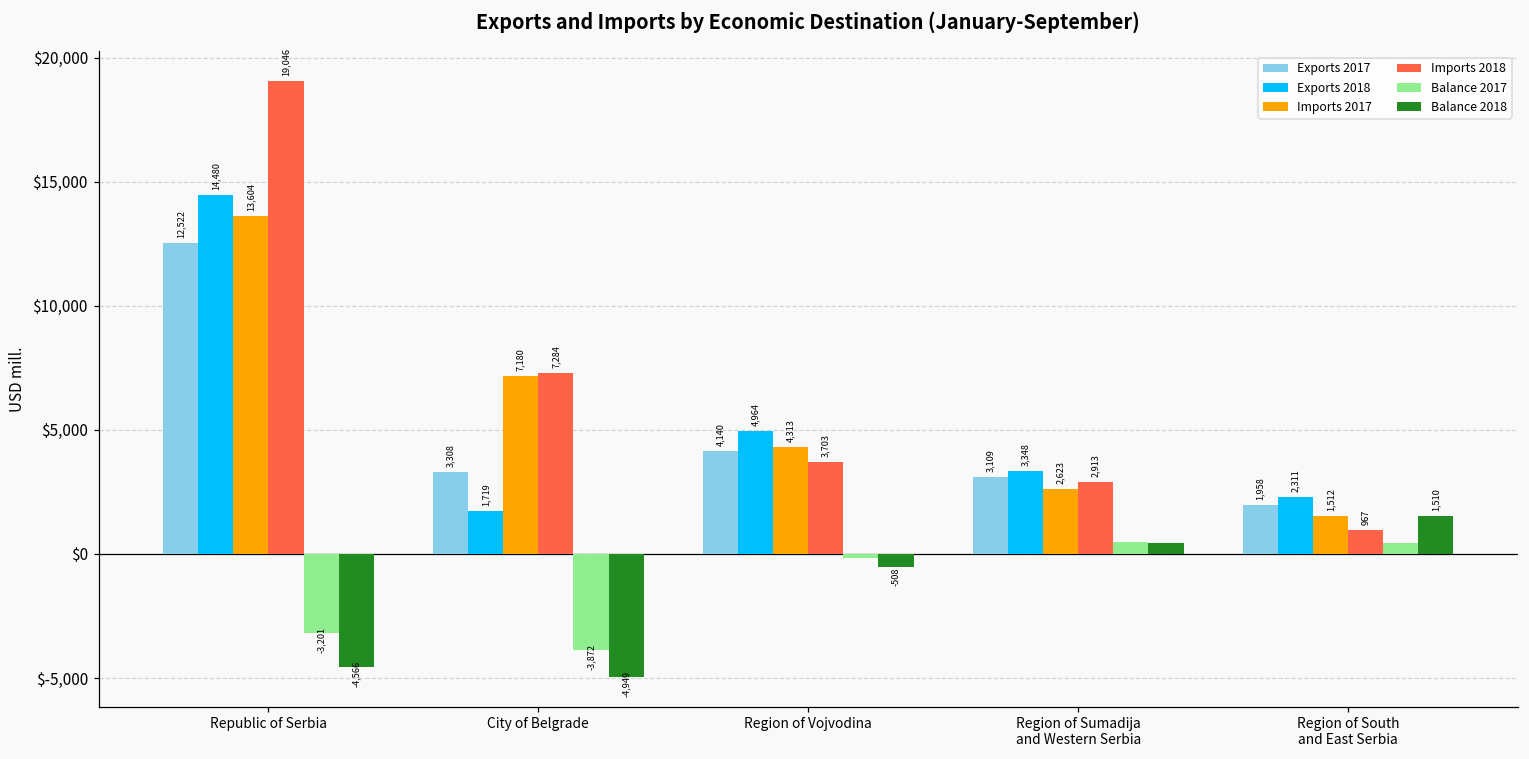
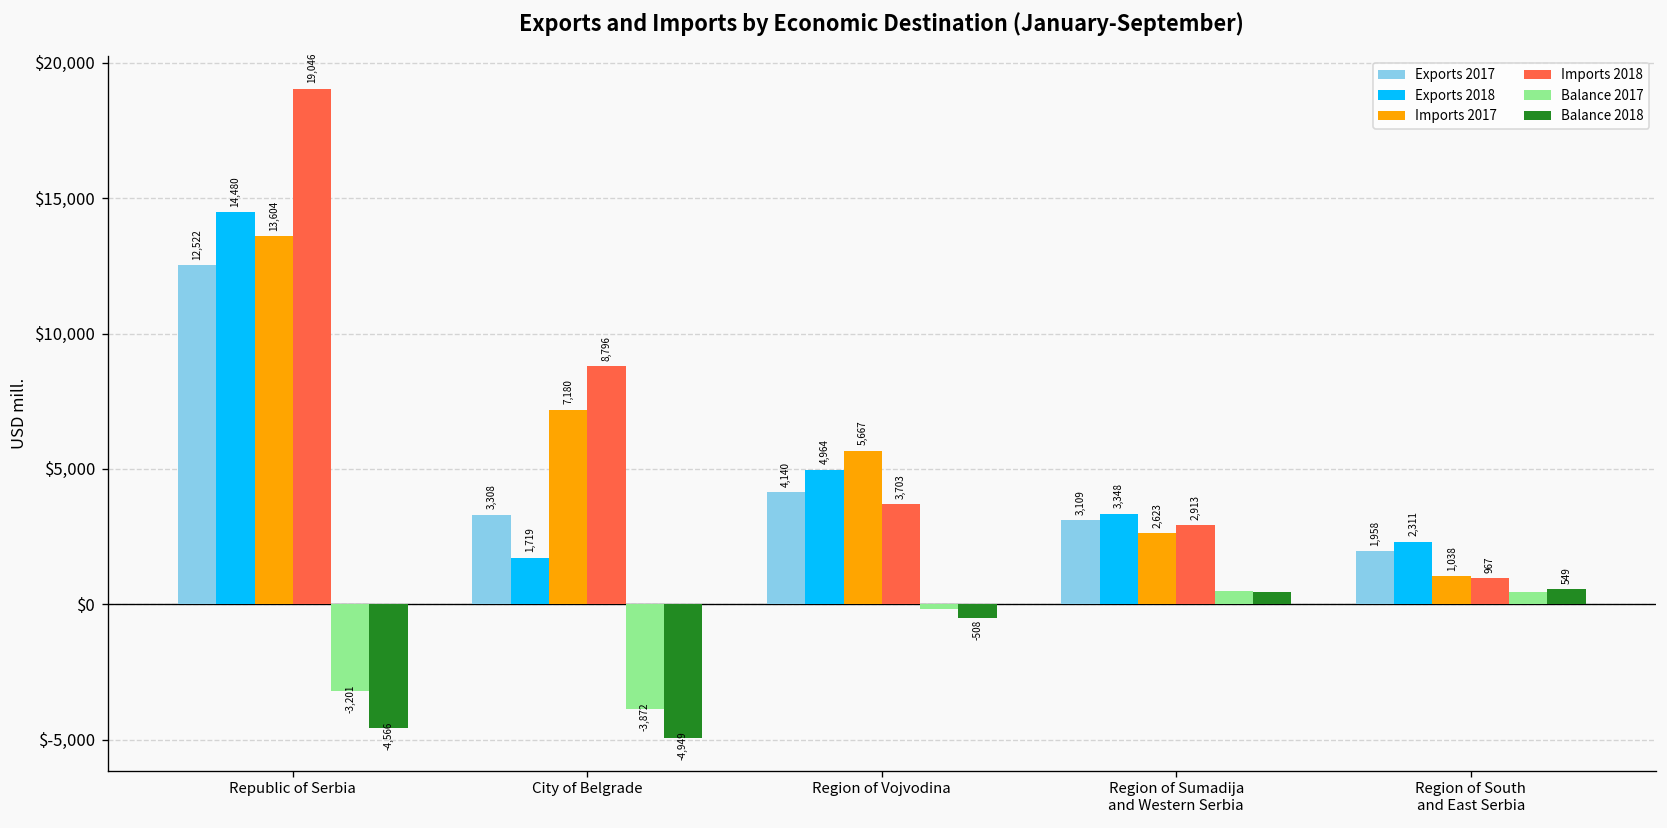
Imports 2018, City of Belgrade: 7,284 -> 8,796
Imports 2017, Region of Vojvodina: 4,313 -> 5,667
Imports 2017, Region of South and East Serbia: 1,512 -> 1,038
Balance 2018, Region of South and East Serbia: 1,510 -> 549
